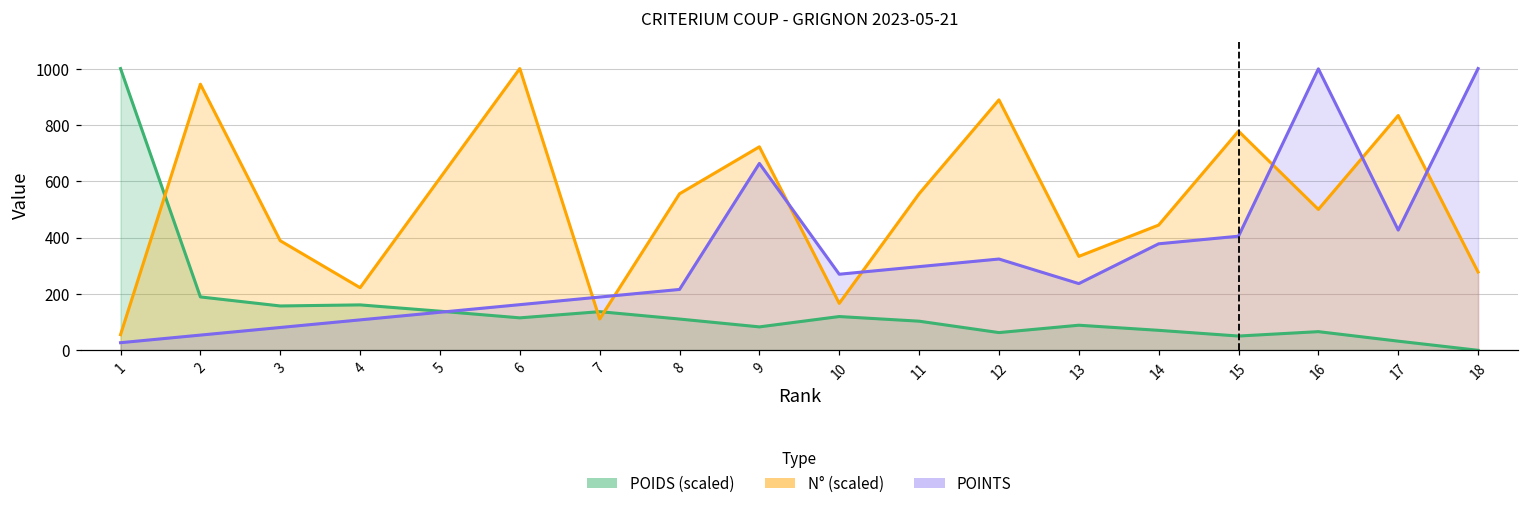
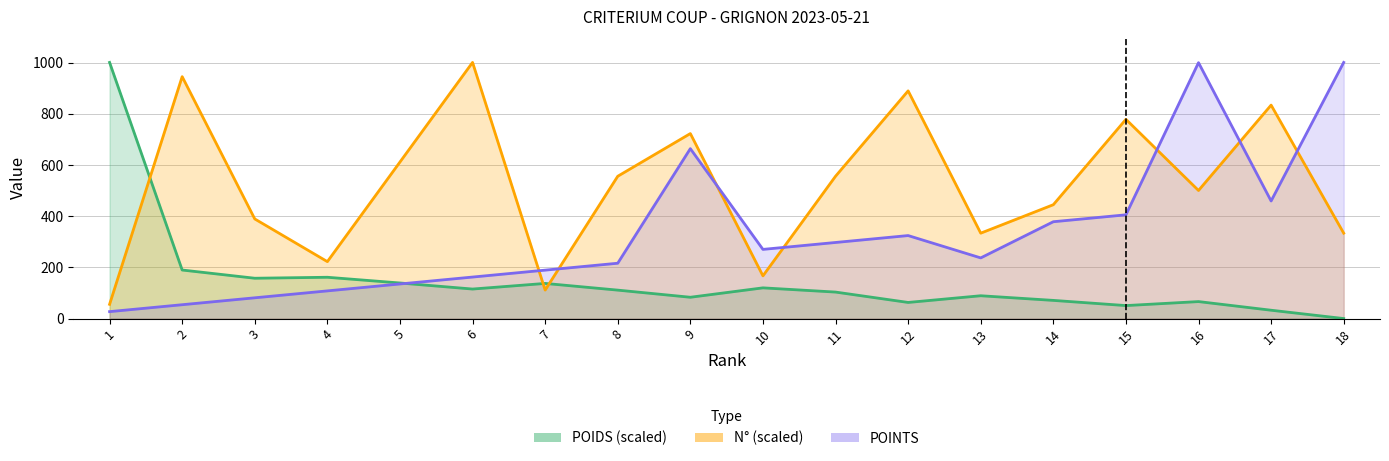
POINTS, 17: 430 -> 460
N° (scaled), 18: 280 -> 330
